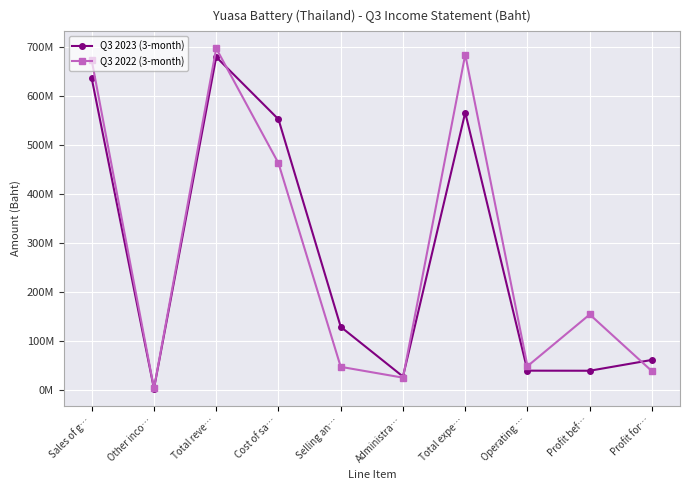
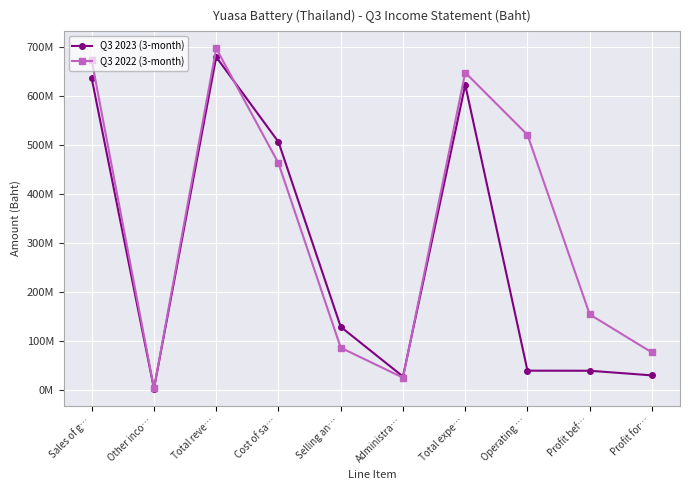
Q3 2023 (3-month), Cost of sa…: 550000000 -> 510000000
Q3 2022 (3-month), Selling an…: 50000000 -> 90000000
Q3 2023 (3-month), Total expe…: 570000000 -> 620000000
Q3 2022 (3-month), Total expe…: 680000000 -> 650000000
Q3 2022 (3-month), Operating …: 50000000 -> 520000000
Q3 2023 (3-month), Profit for…: 60000000 -> 30000000
Q3 2022 (3-month), Profit for…: 40000000 -> 80000000
